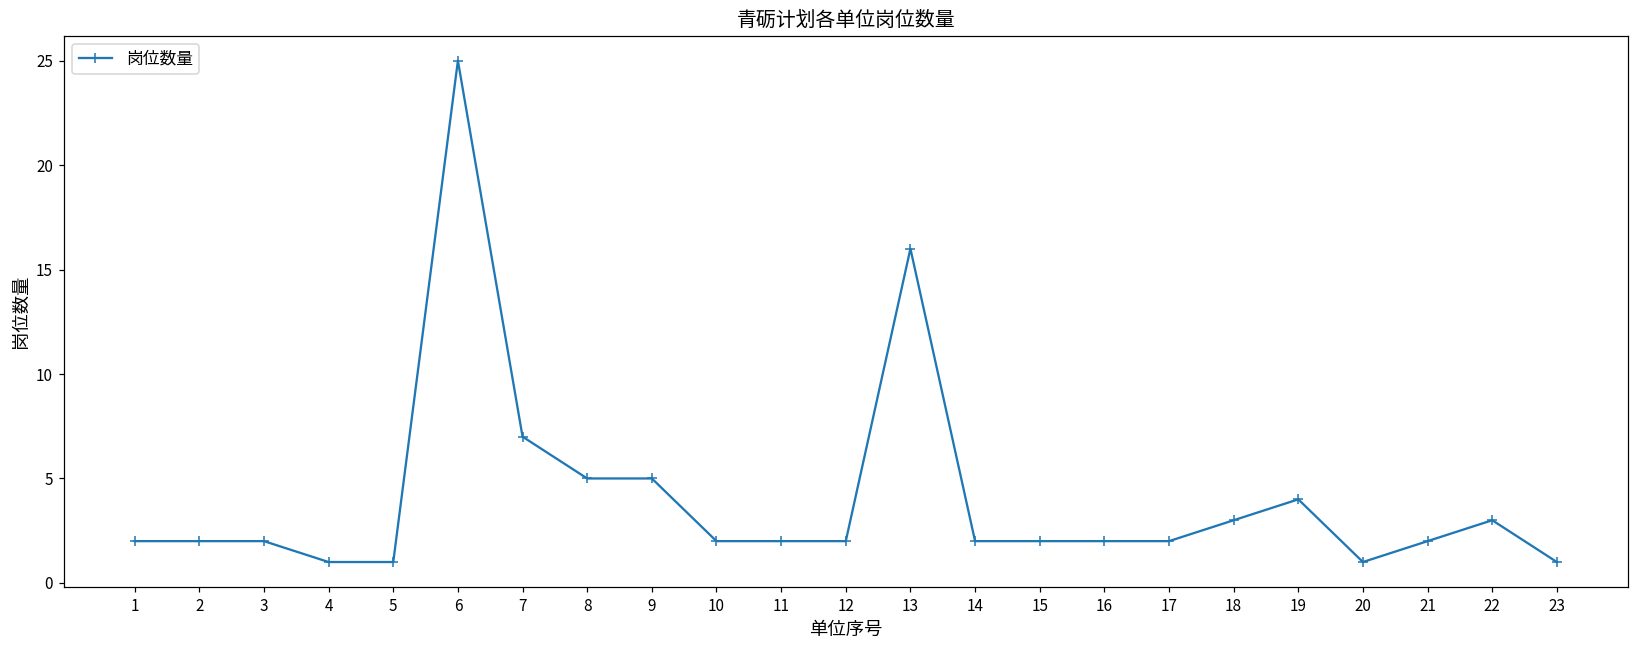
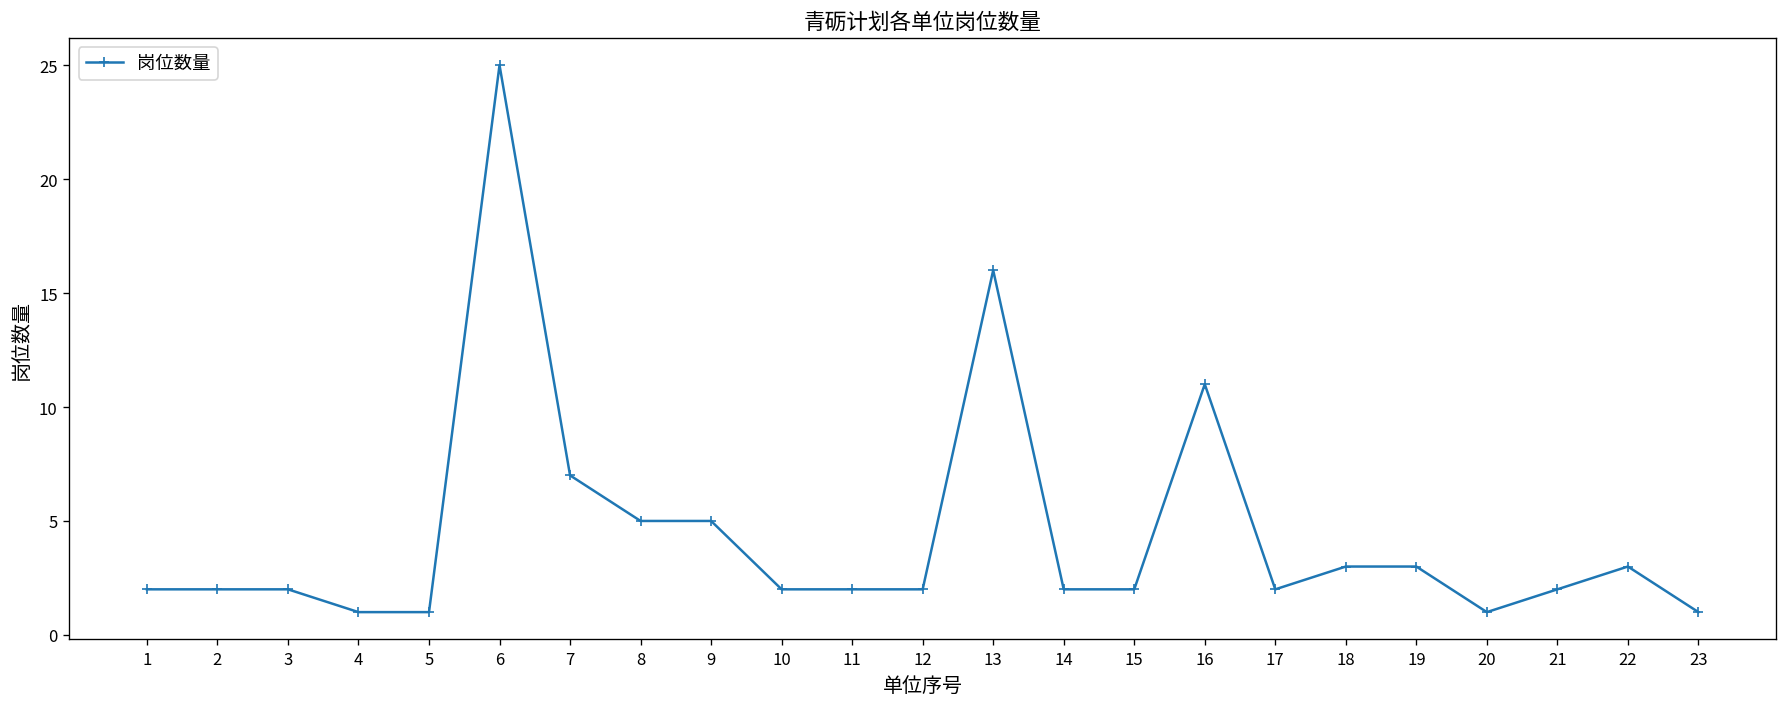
16: 2 -> 11
19: 4 -> 3
